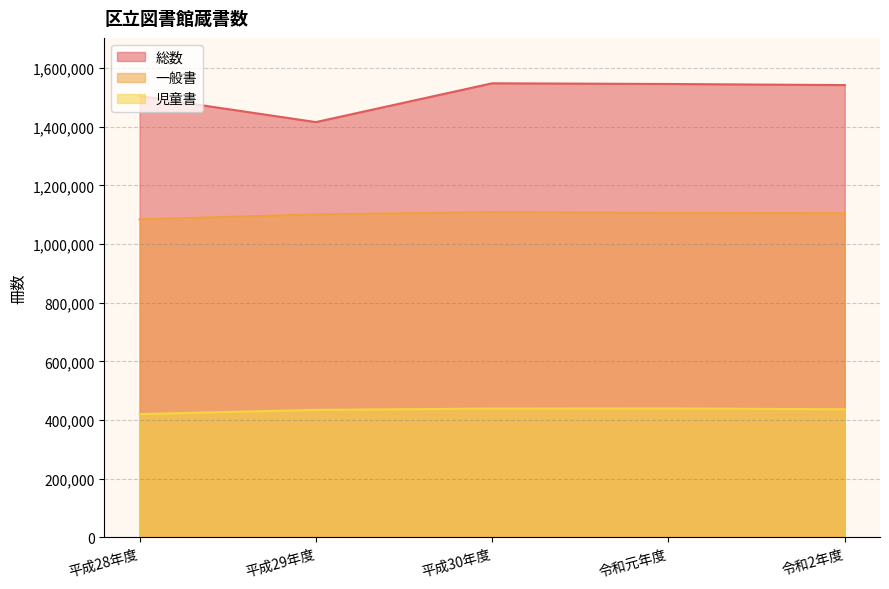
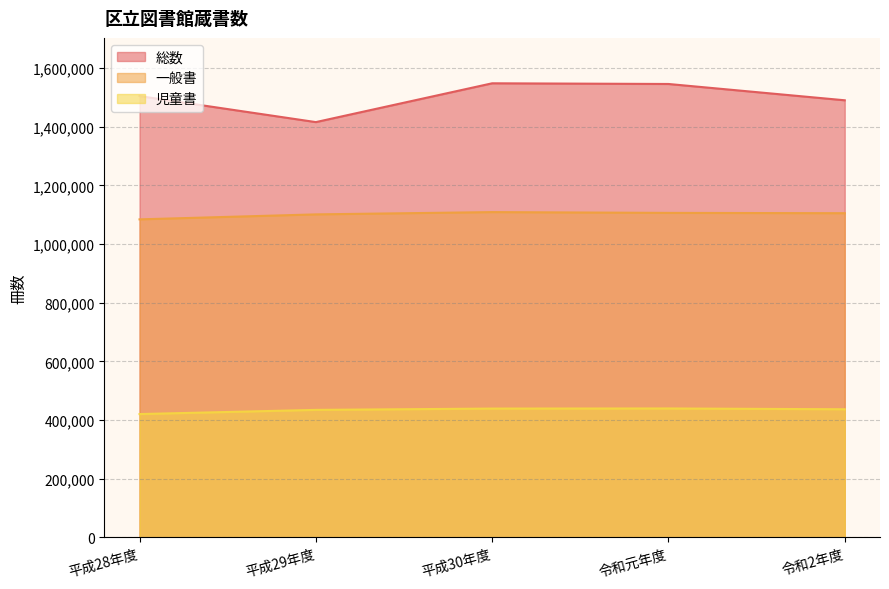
総数, 令和2年度: 1,540,000 -> 1,490,000
